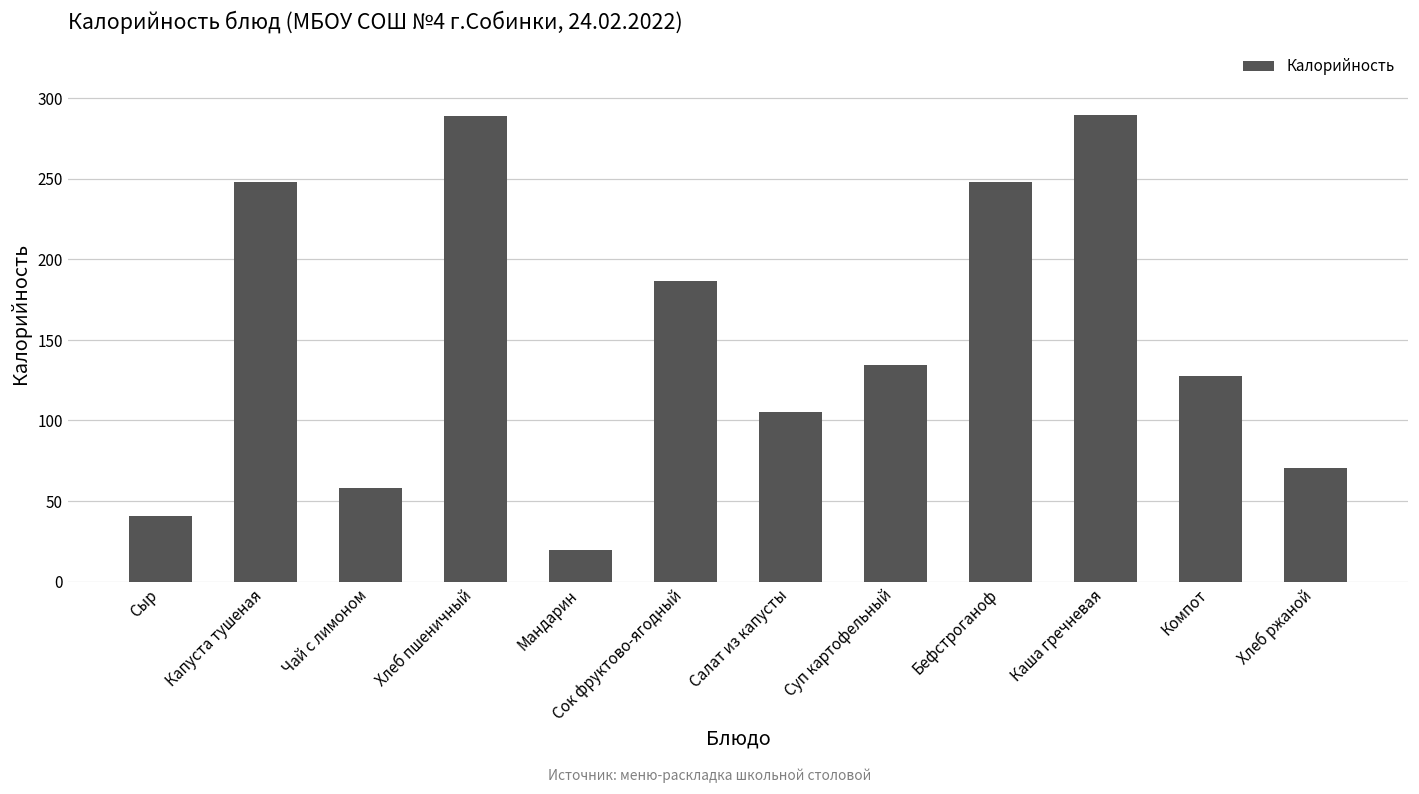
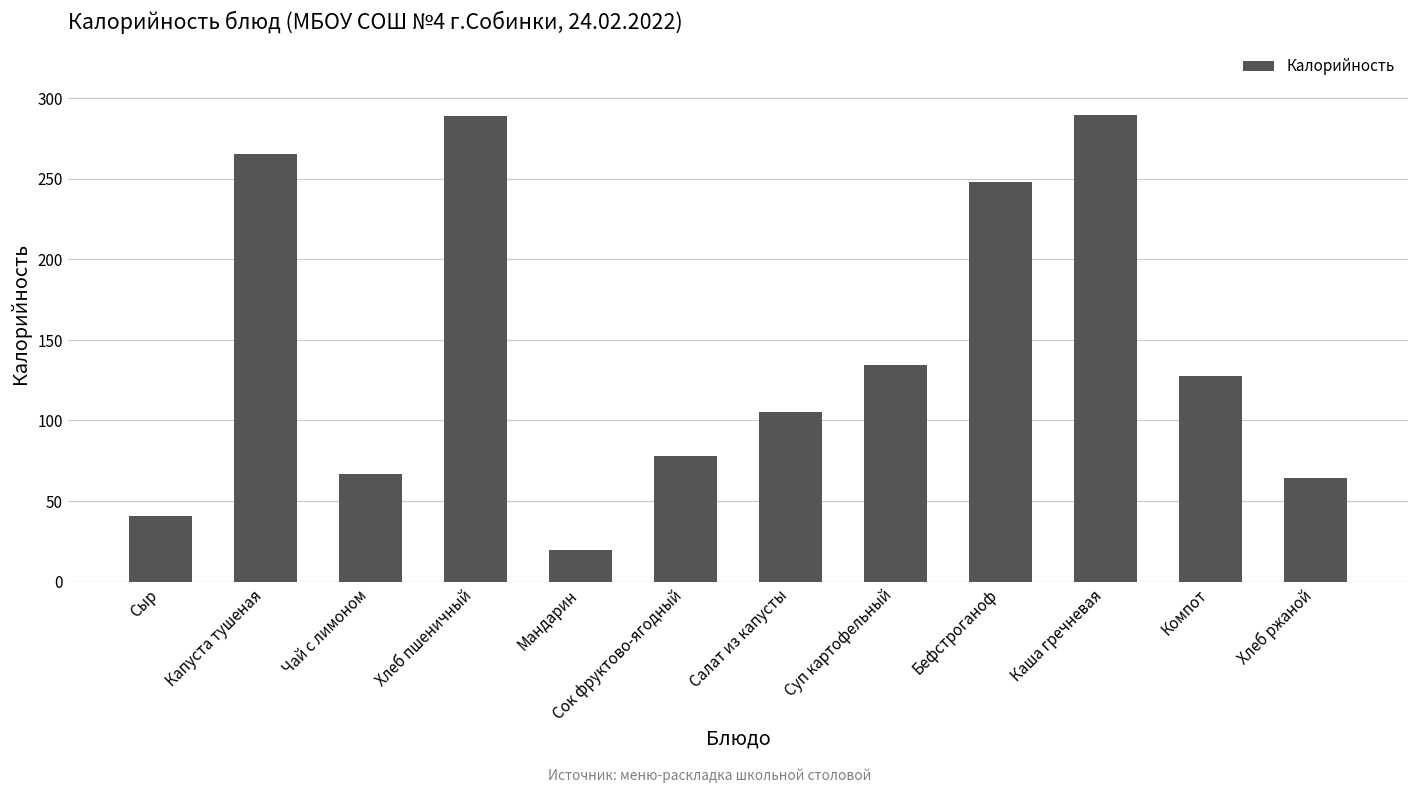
Капуста тушеная: 248 -> 265
Чай с лимоном: 58 -> 67
Сок фруктово-ягодный: 186 -> 78
Хлеб ржаной: 70 -> 64
